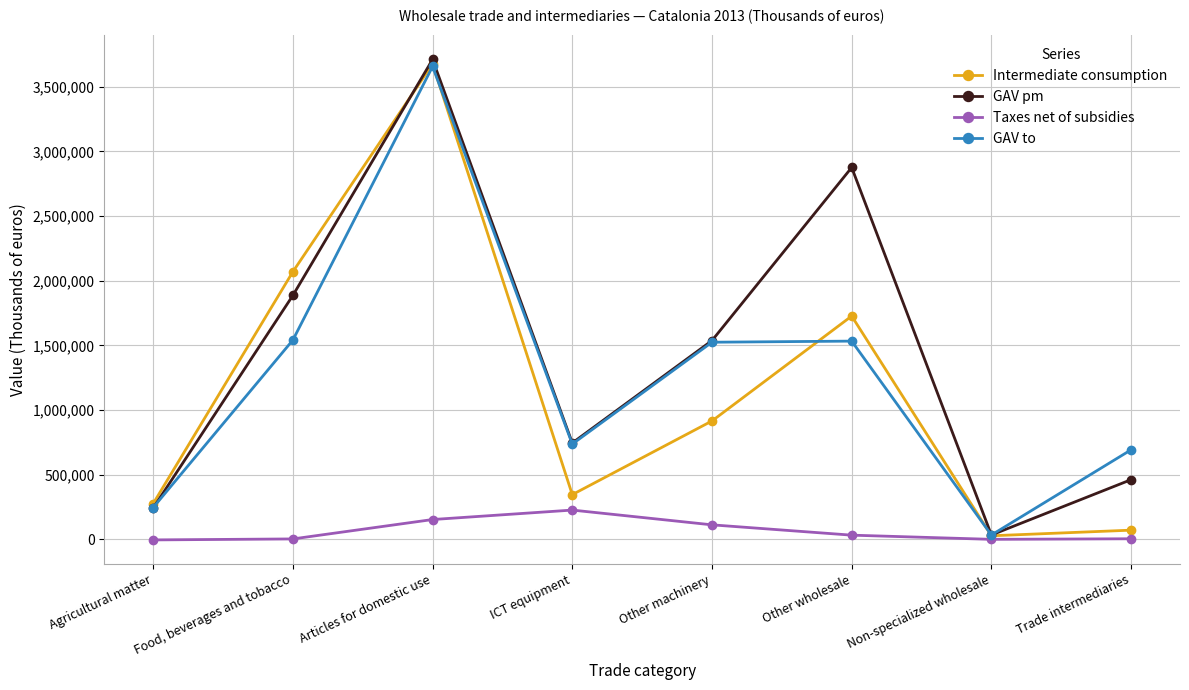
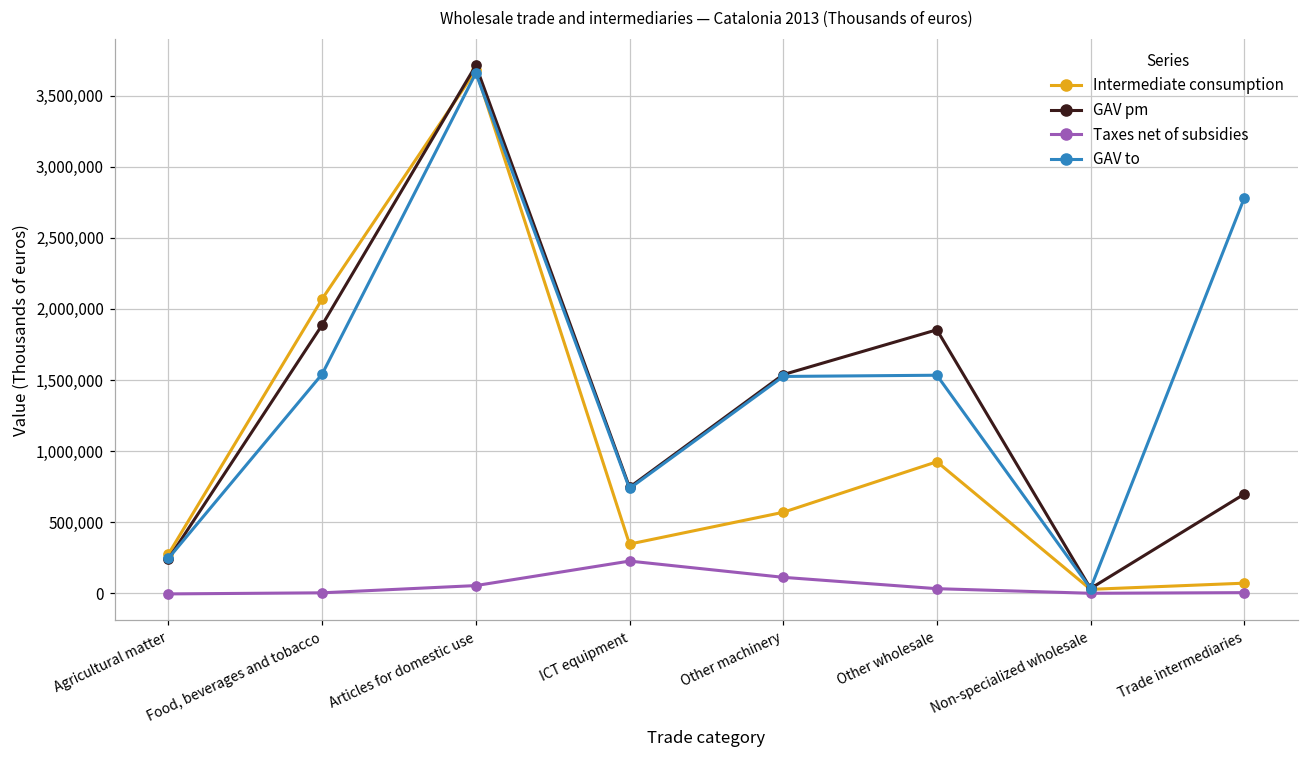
Taxes net of subsidies, Articles for domestic use: 150,000 -> 50,000
Intermediate consumption, Other machinery: 920,000 -> 570,000
Intermediate consumption, Other wholesale: 1,730,000 -> 930,000
GAV pm, Other wholesale: 2,880,000 -> 1,850,000
GAV pm, Trade intermediaries: 460,000 -> 700,000
GAV to, Trade intermediaries: 690,000 -> 2,780,000
